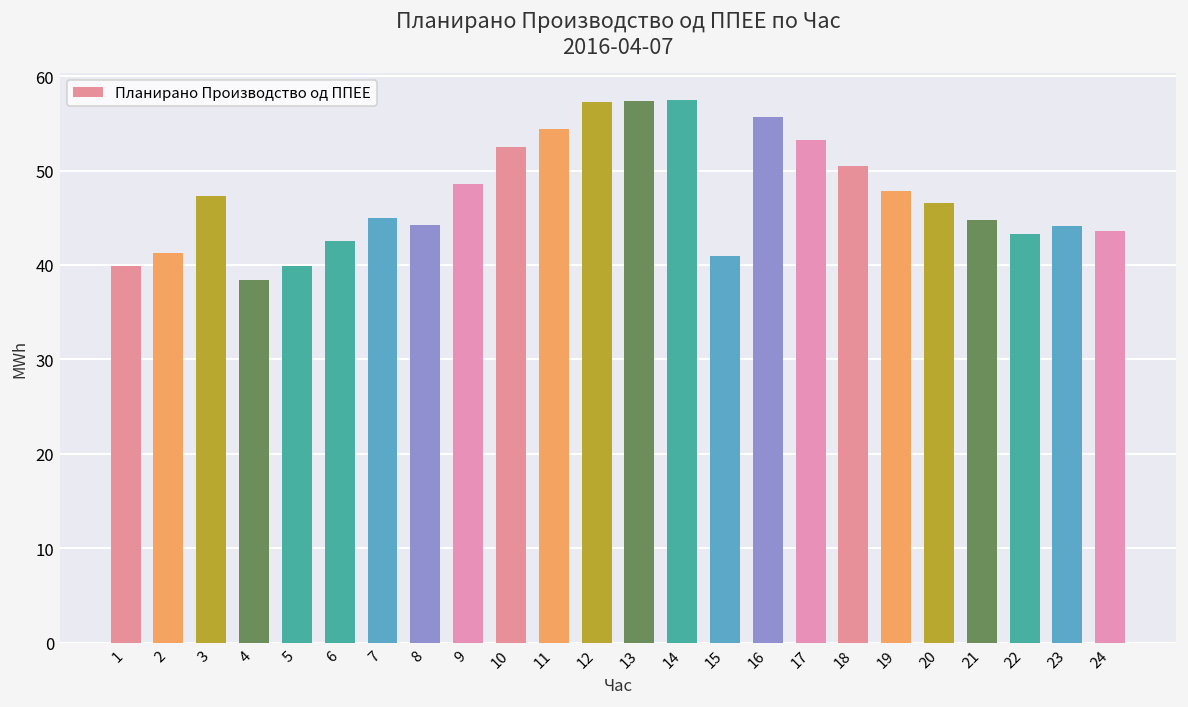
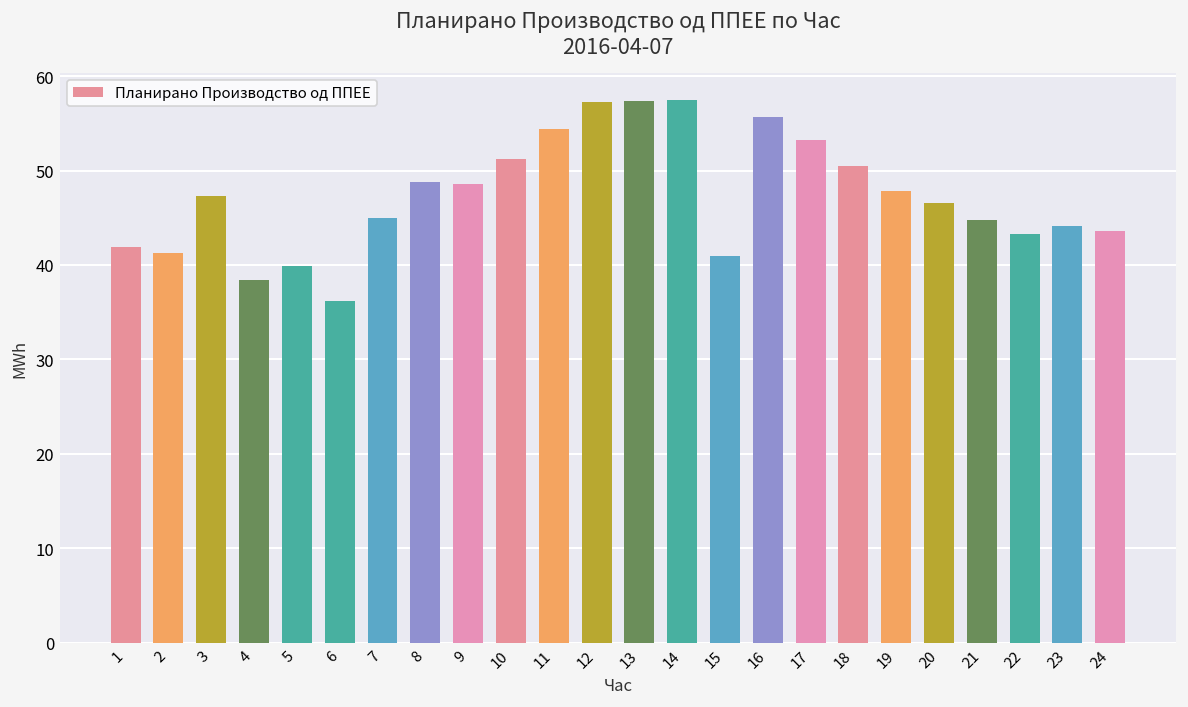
1: 40 -> 42
6: 42 -> 36
8: 44 -> 49
10: 52 -> 51
